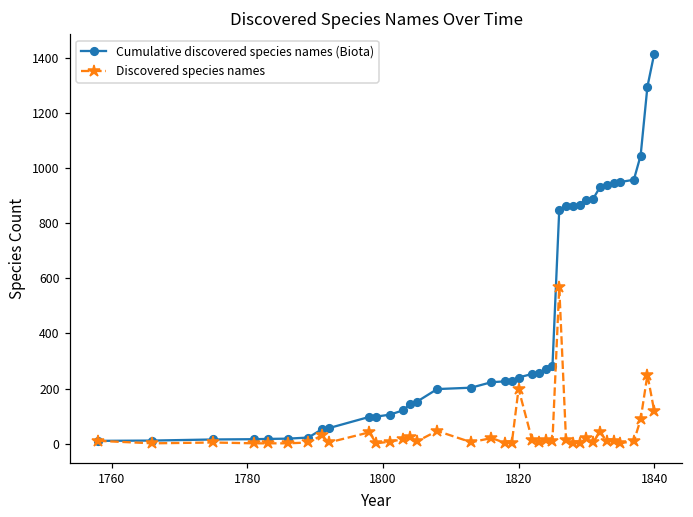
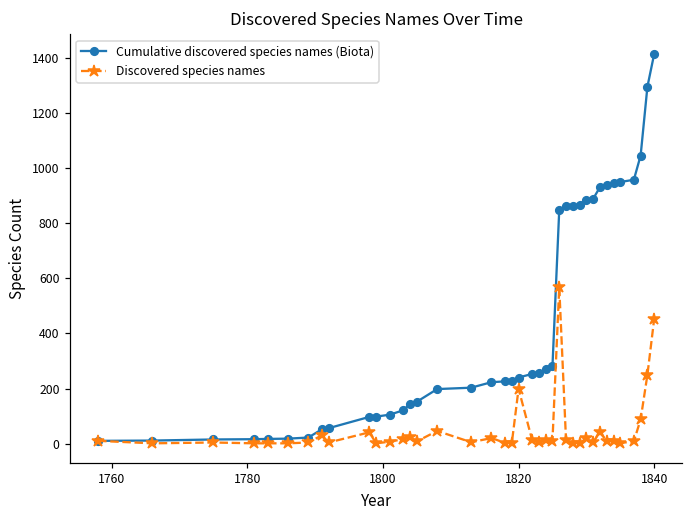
Discovered species names, 1840: 120 -> 450
